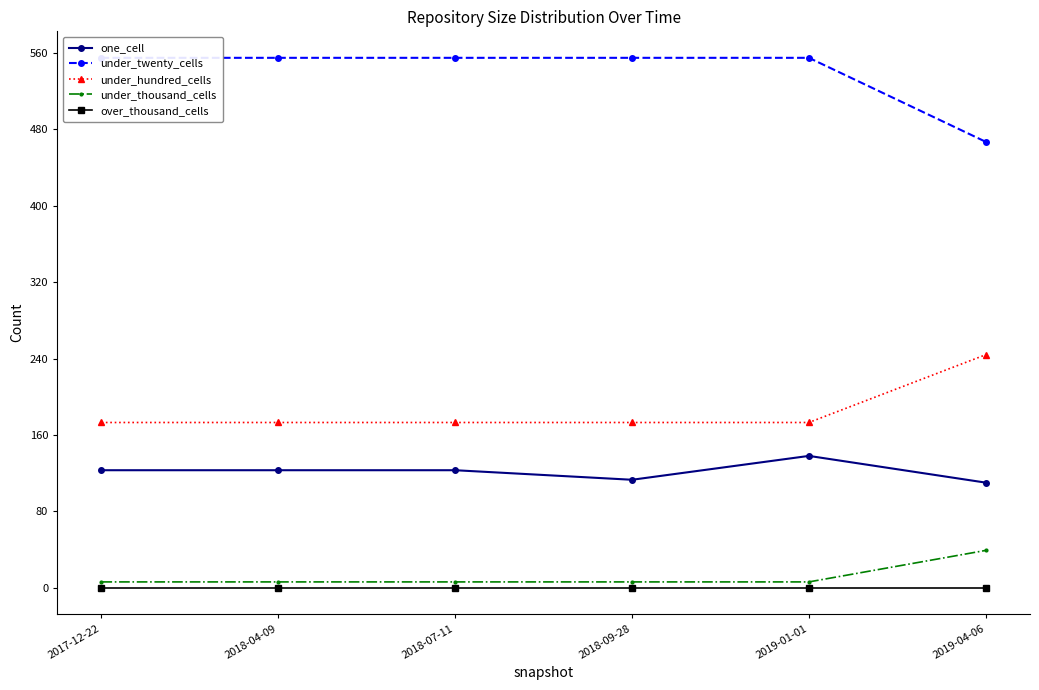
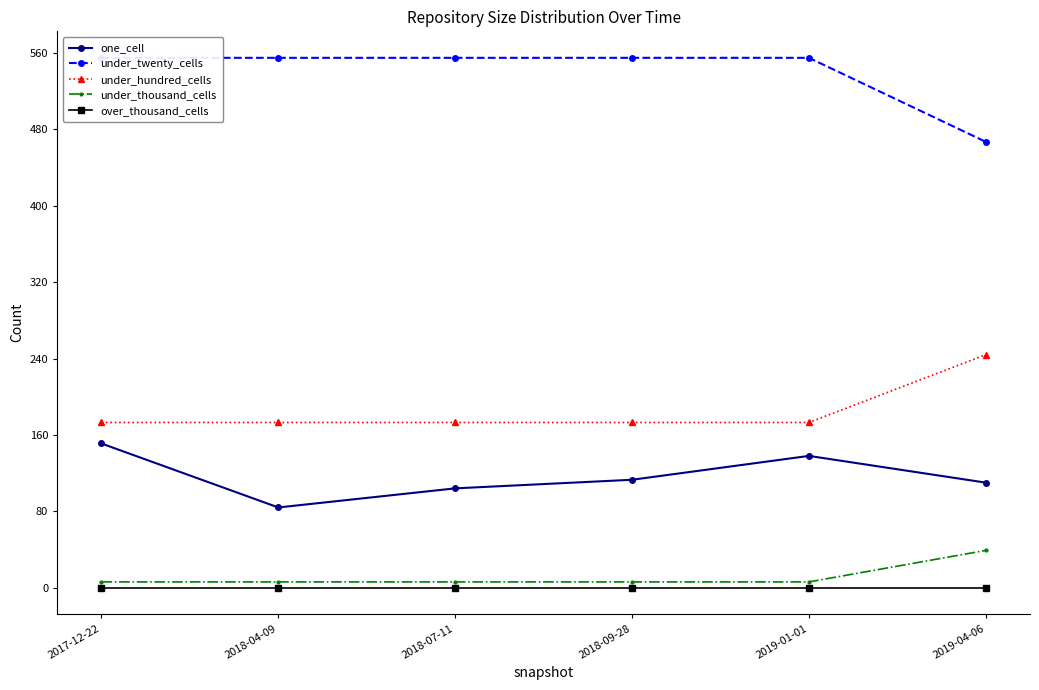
one_cell, 2017-12-22: 120 -> 150
one_cell, 2018-04-09: 120 -> 80
one_cell, 2018-07-11: 120 -> 100
